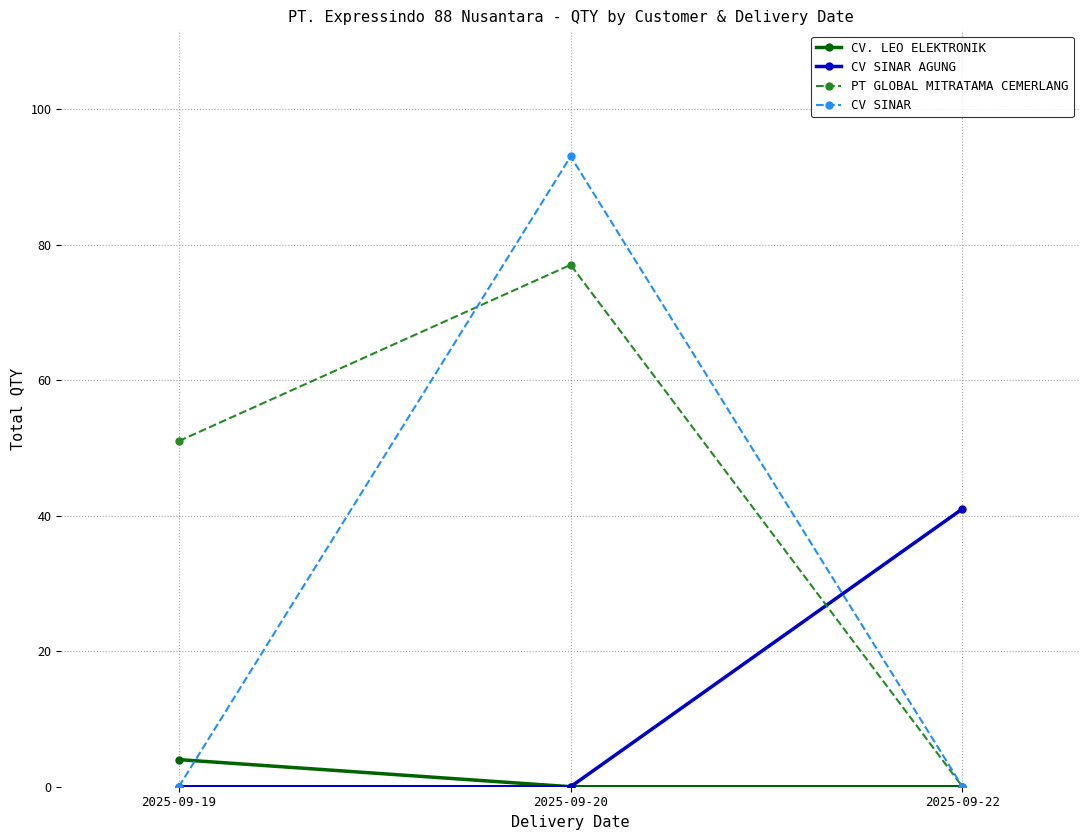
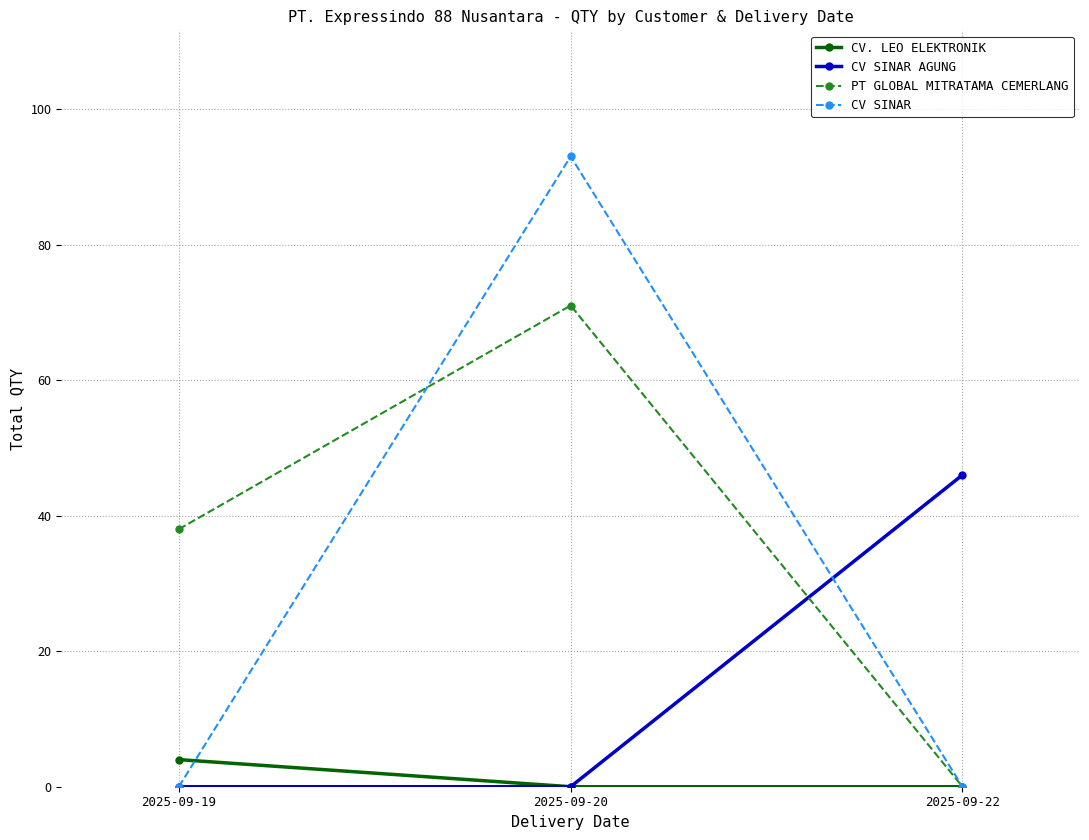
PT GLOBAL MITRATAMA CEMERLANG, 2025-09-19: 51 -> 38
PT GLOBAL MITRATAMA CEMERLANG, 2025-09-20: 77 -> 71
CV SINAR AGUNG, 2025-09-22: 41 -> 46
